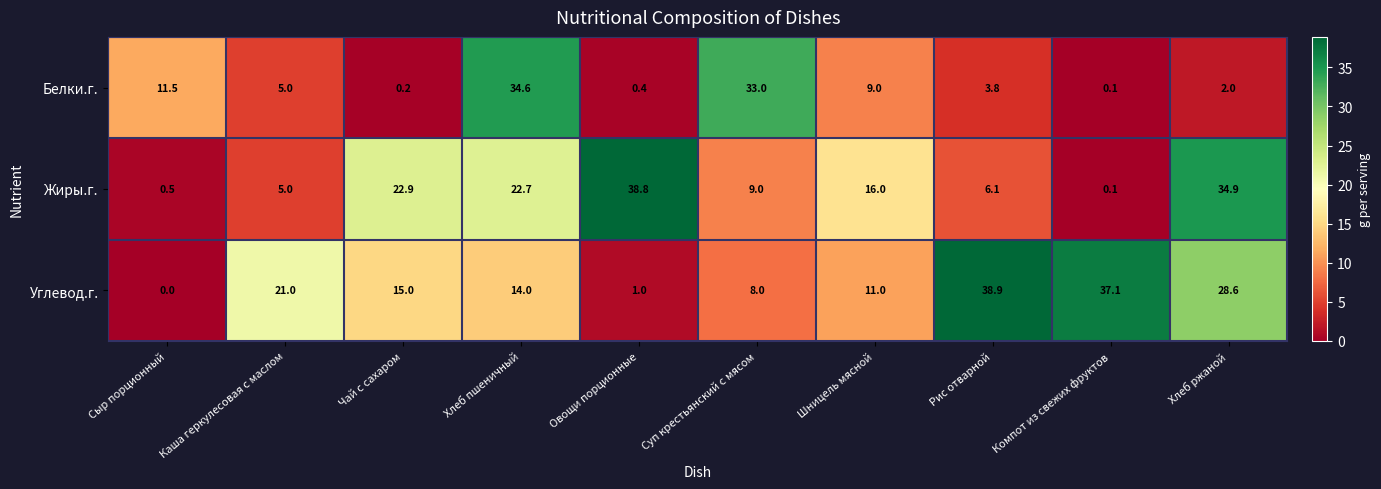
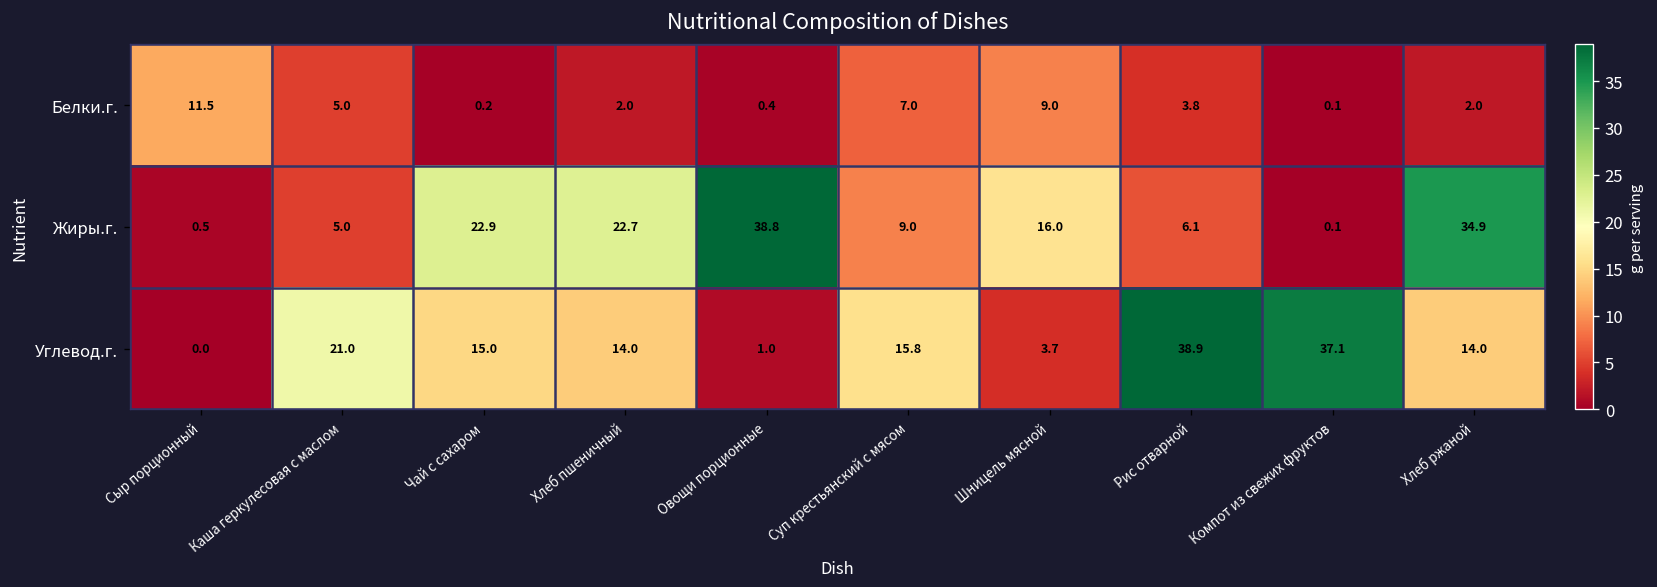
Белки.г., Хлеб пшеничный: 34.6 -> 2.0
Белки.г., Суп крестьянский с мясом: 33.0 -> 7.0
Углевод.г., Суп крестьянский с мясом: 8.0 -> 15.8
Углевод.г., Шницель мясной: 11.0 -> 3.7
Углевод.г., Хлеб ржаной: 28.6 -> 14.0
